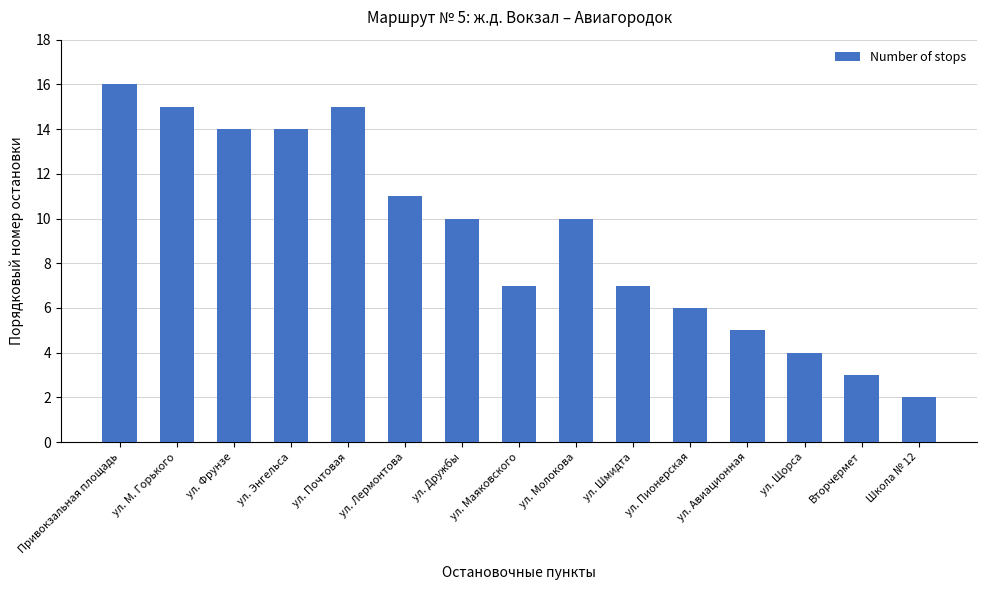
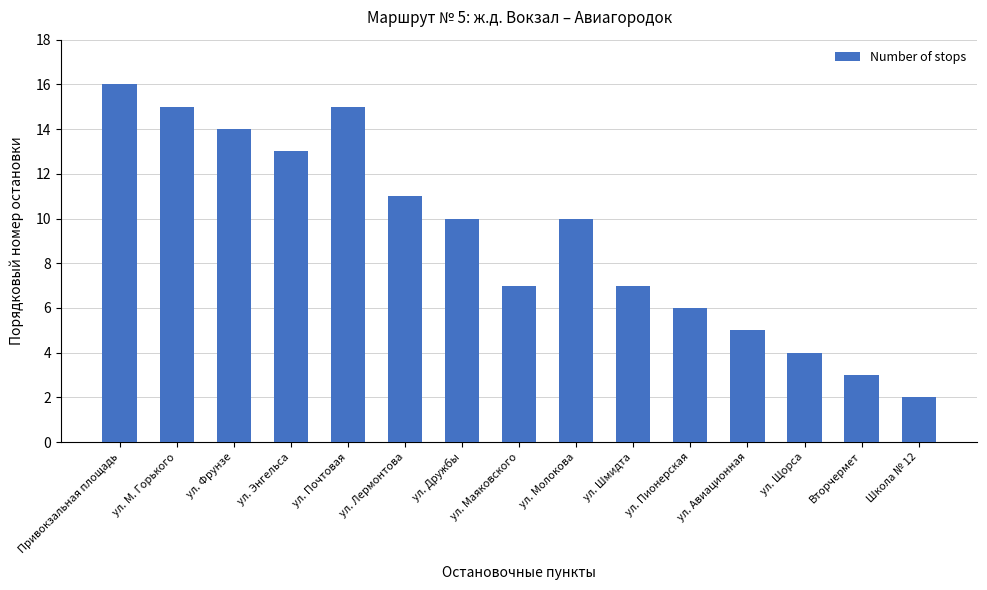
ул. Энгельса: 14 -> 13
